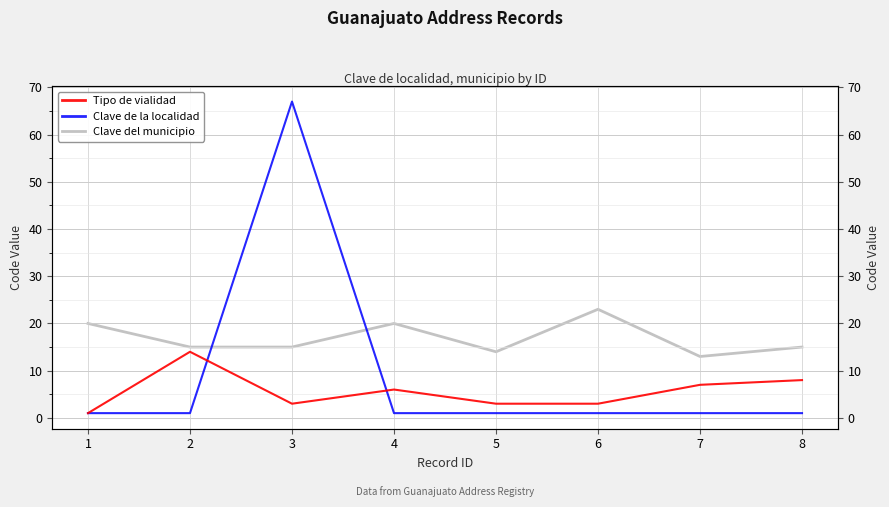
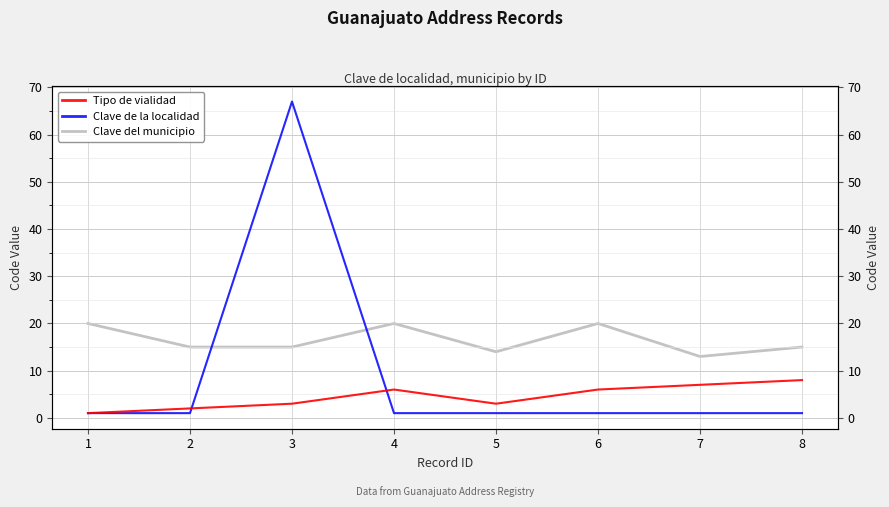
Tipo de vialidad, 2: 14 -> 2
Tipo de vialidad, 6: 3 -> 6
Clave del municipio, 6: 23 -> 20
